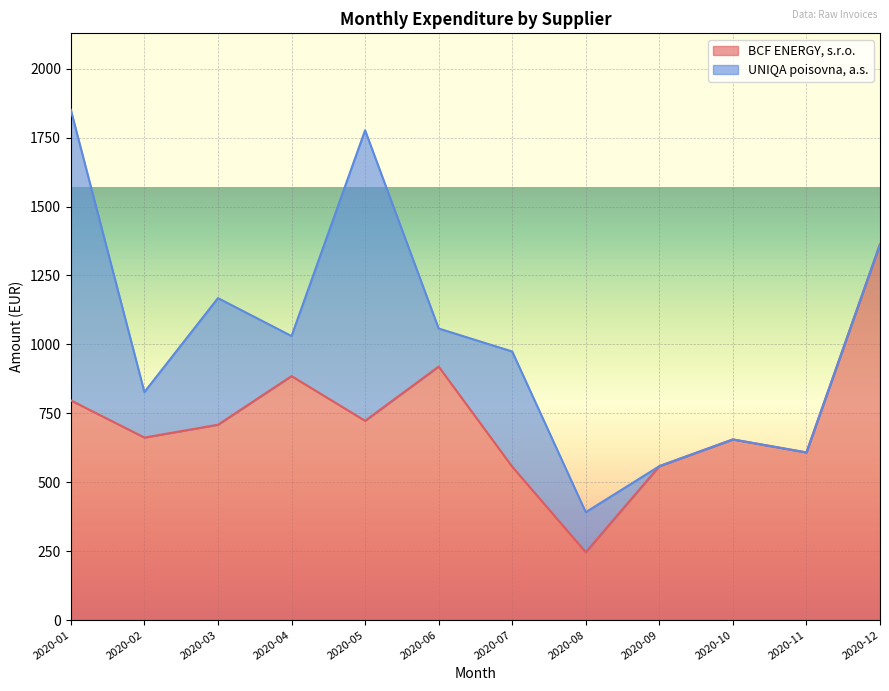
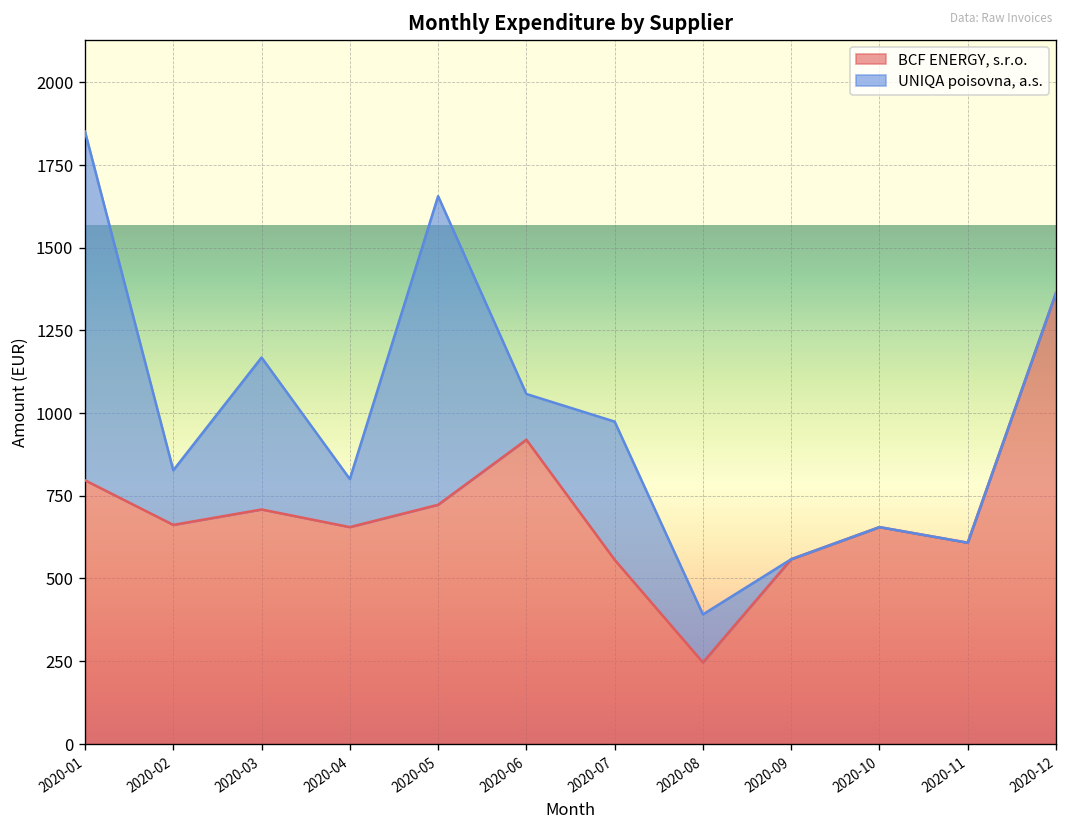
BCF ENERGY, s.r.o., 2020-04: 890 -> 660
UNIQA poisovna, a.s., 2020-05: 1050 -> 930
